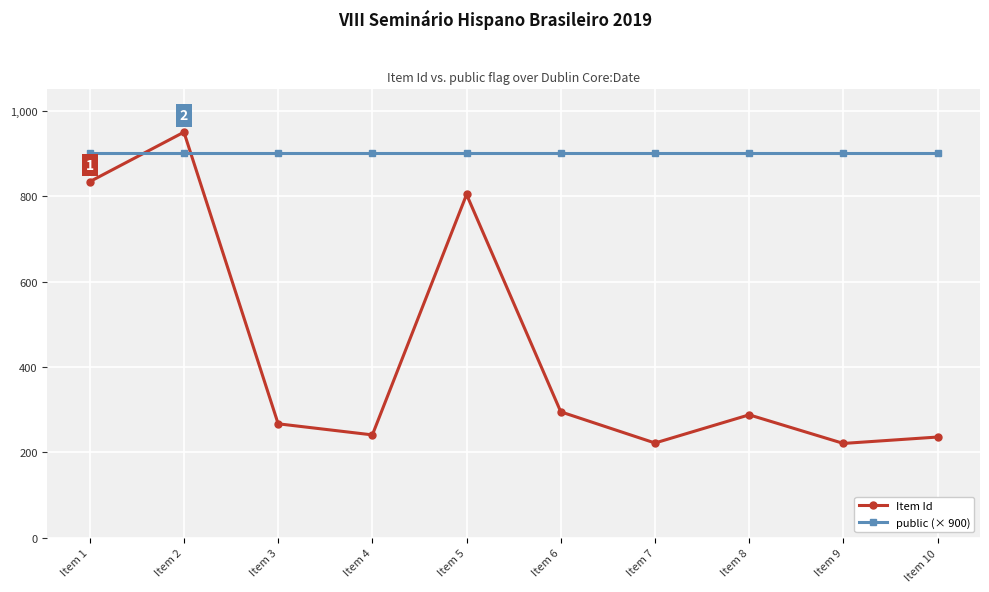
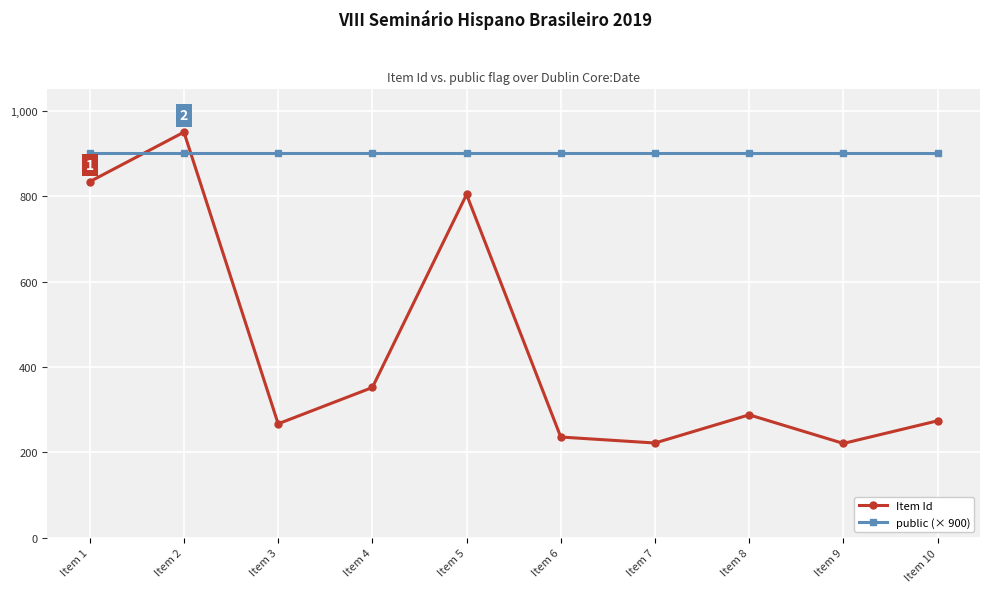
Item Id, Item 4: 240 -> 350
Item Id, Item 6: 300 -> 240
Item Id, Item 10: 240 -> 270
